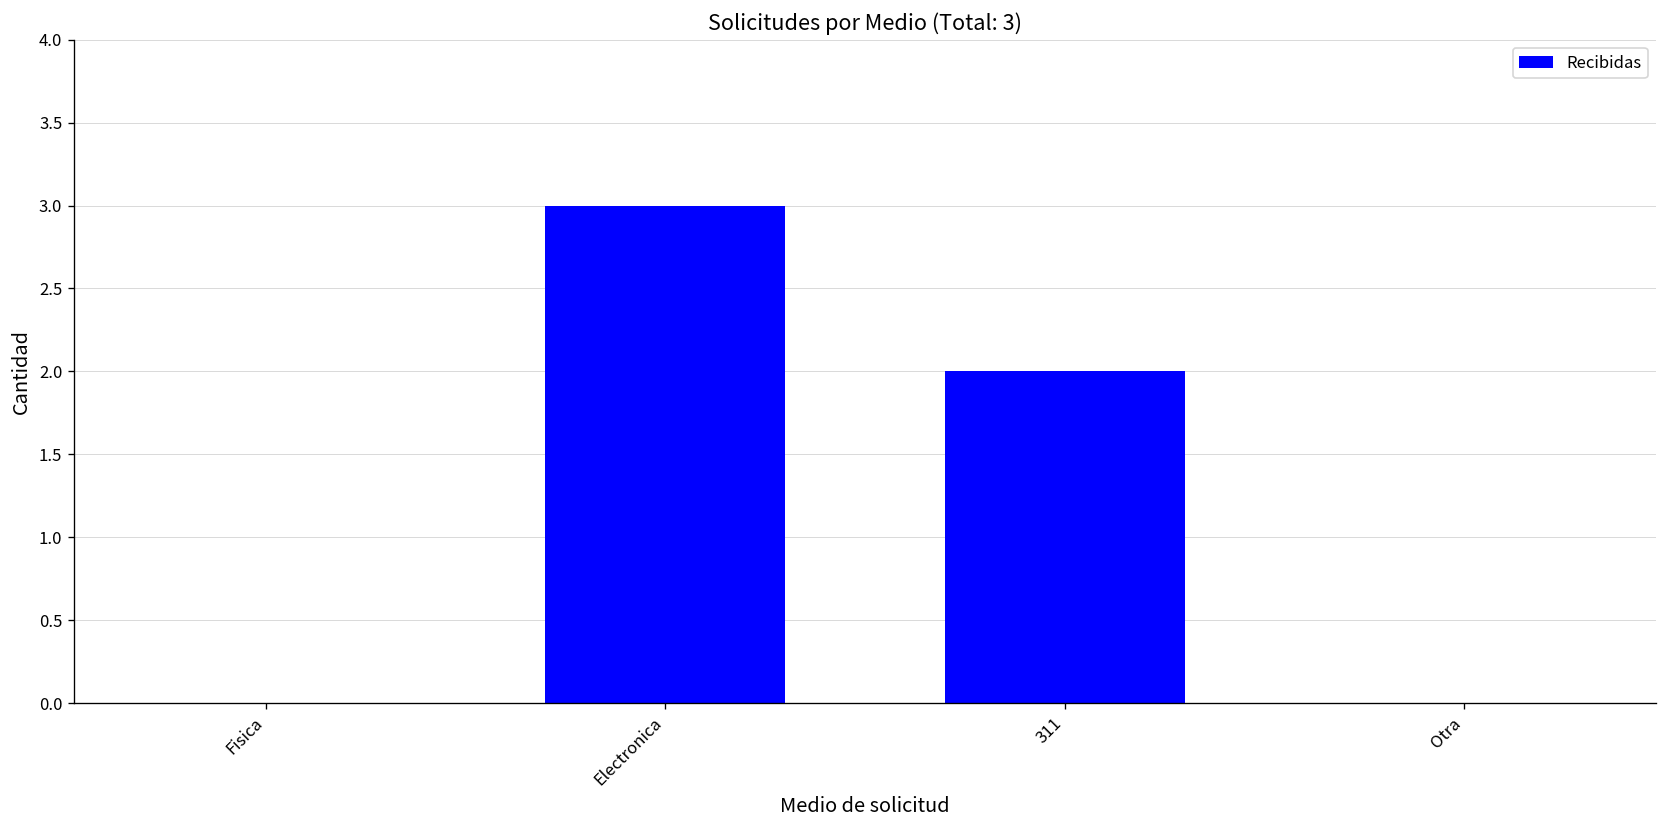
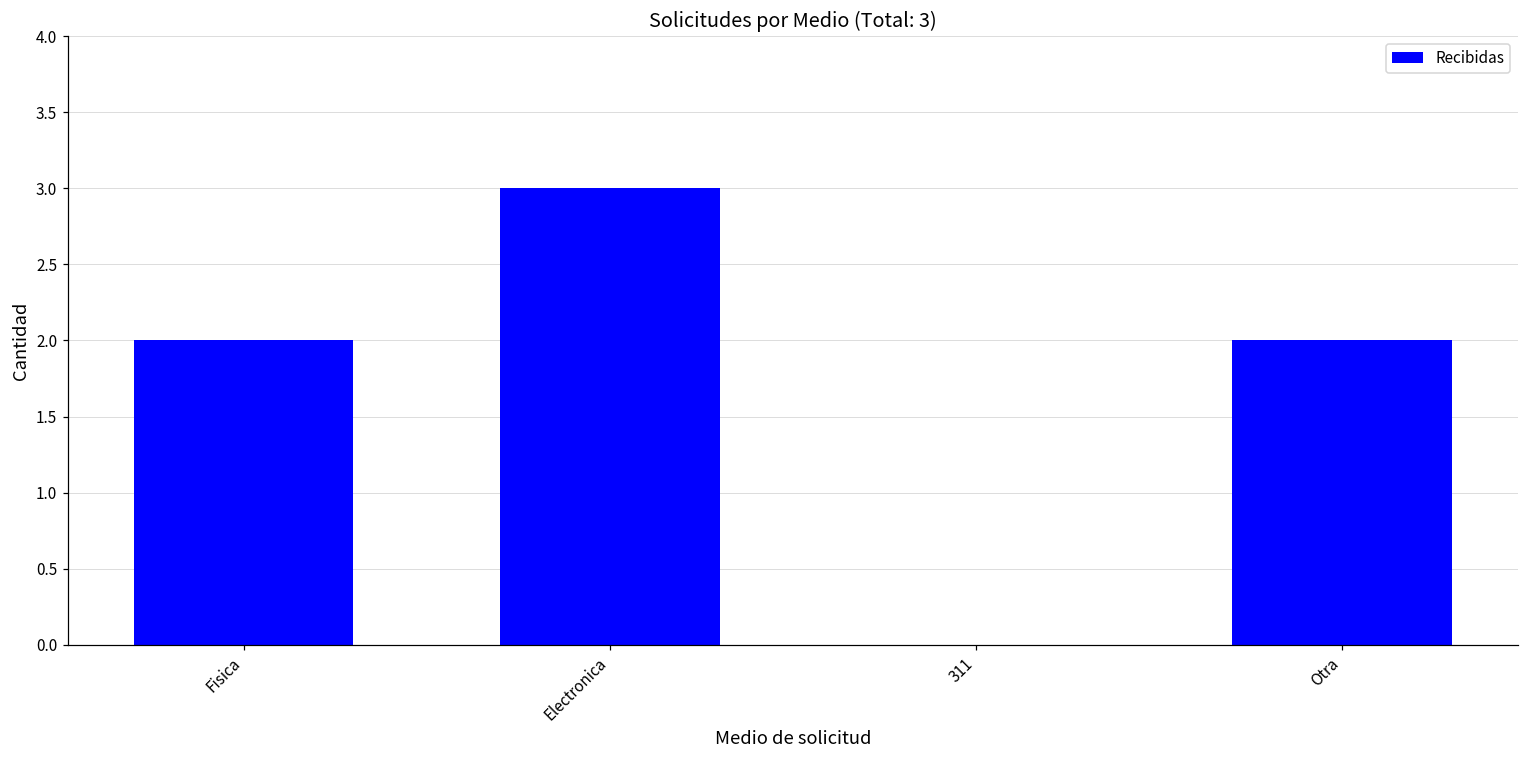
Fisica: 0 -> 2
311: 2 -> 0
Otra: 0 -> 2
